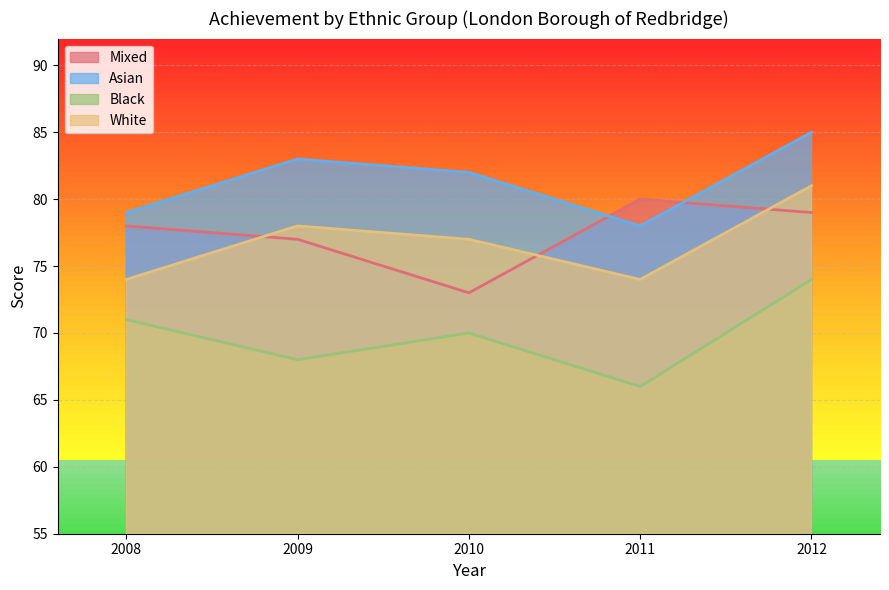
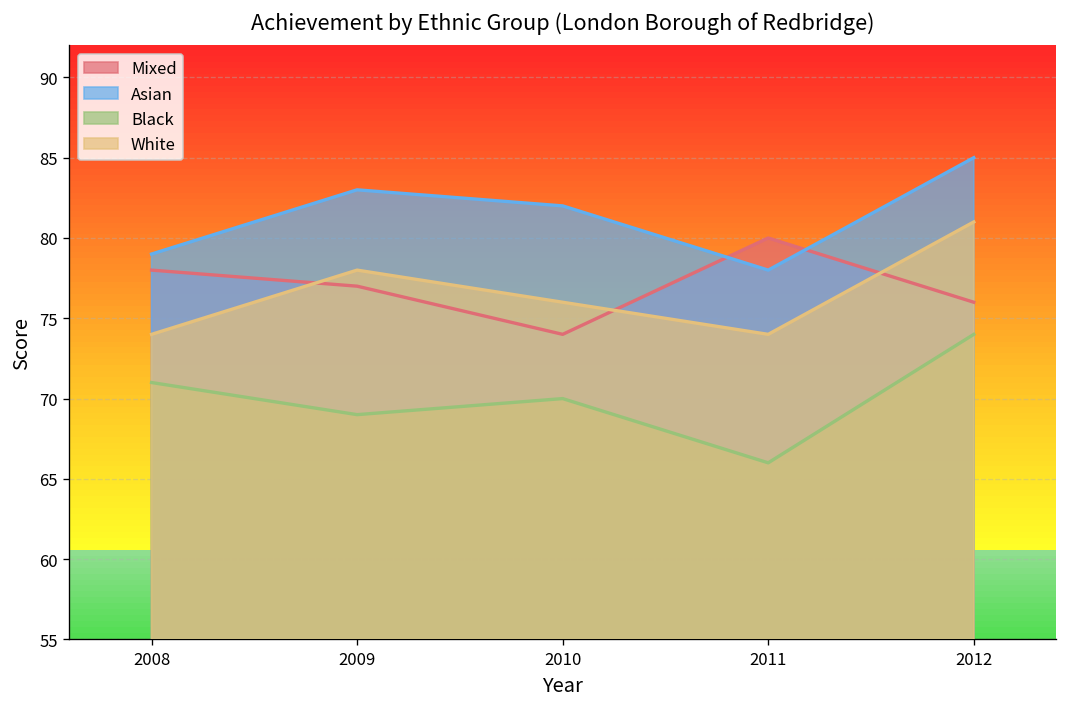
Black, 2009: 68 -> 69
Mixed, 2010: 73 -> 74
White, 2010: 77 -> 76
Mixed, 2012: 79 -> 76
